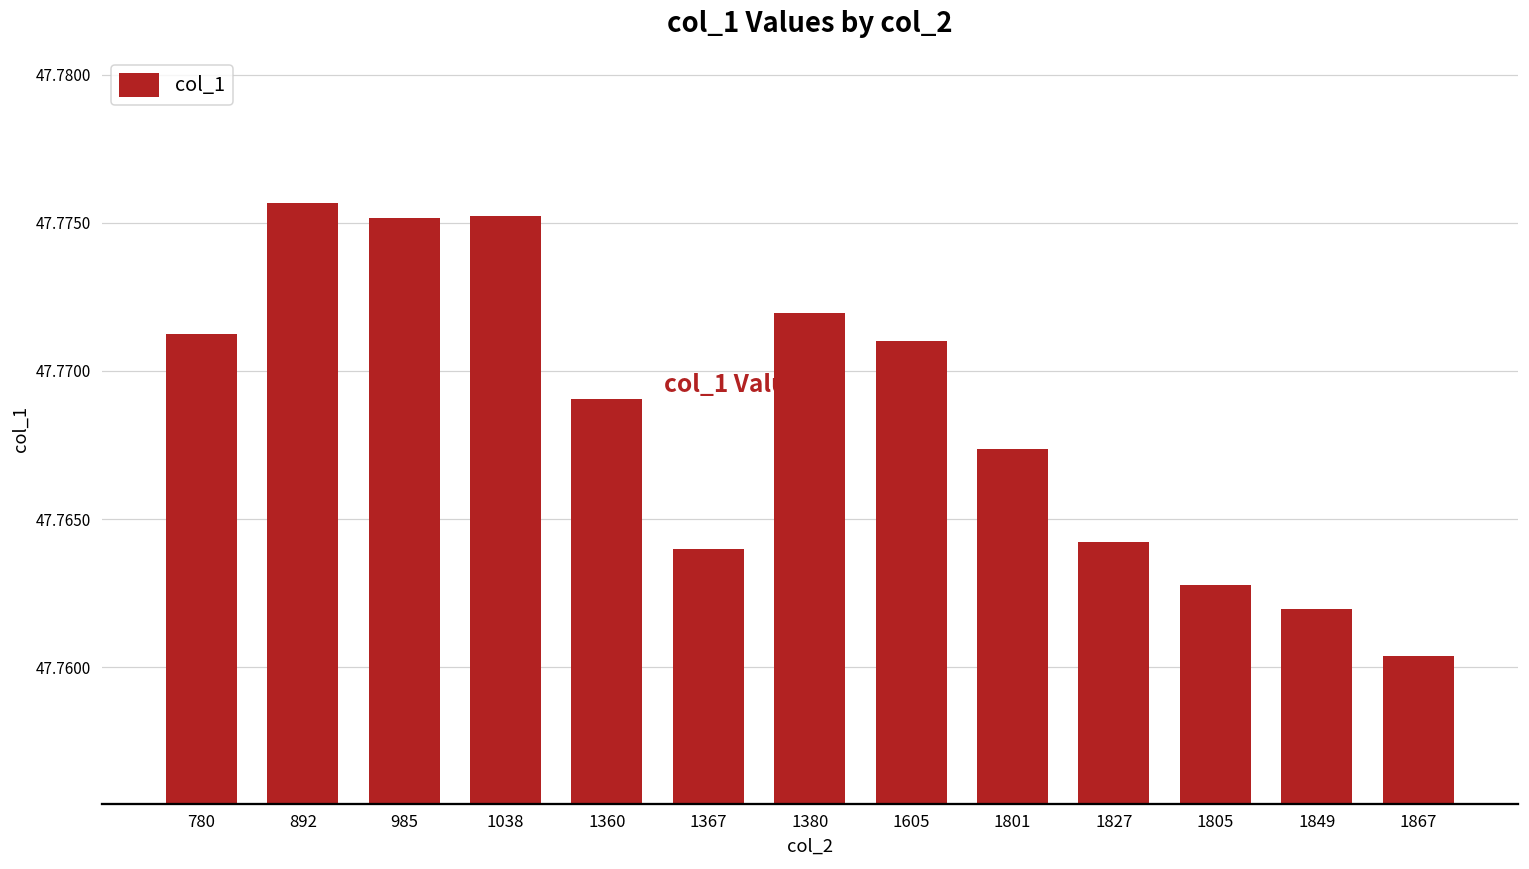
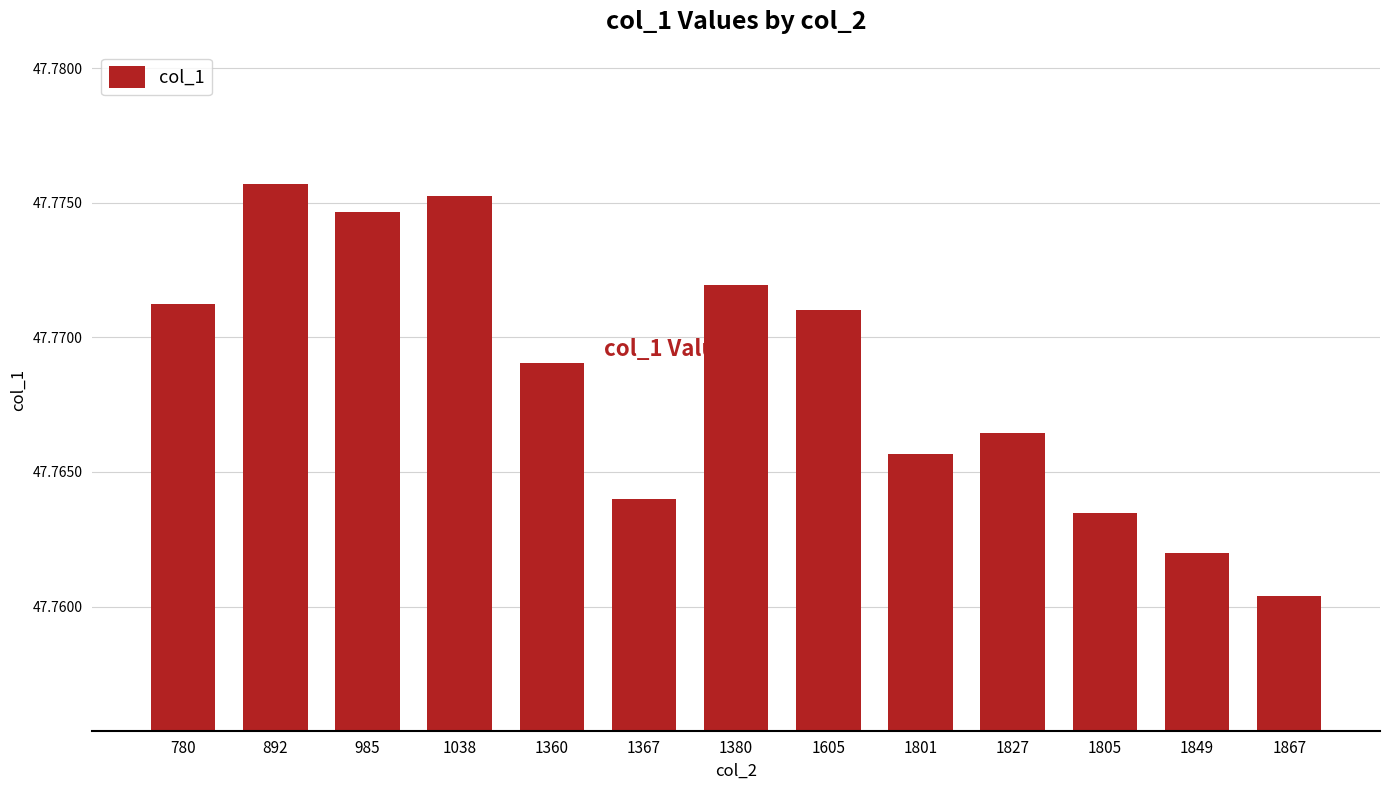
985: 47.7752 -> 47.7746
1801: 47.7674 -> 47.7657
1827: 47.7642 -> 47.7665
1805: 47.7628 -> 47.7635
